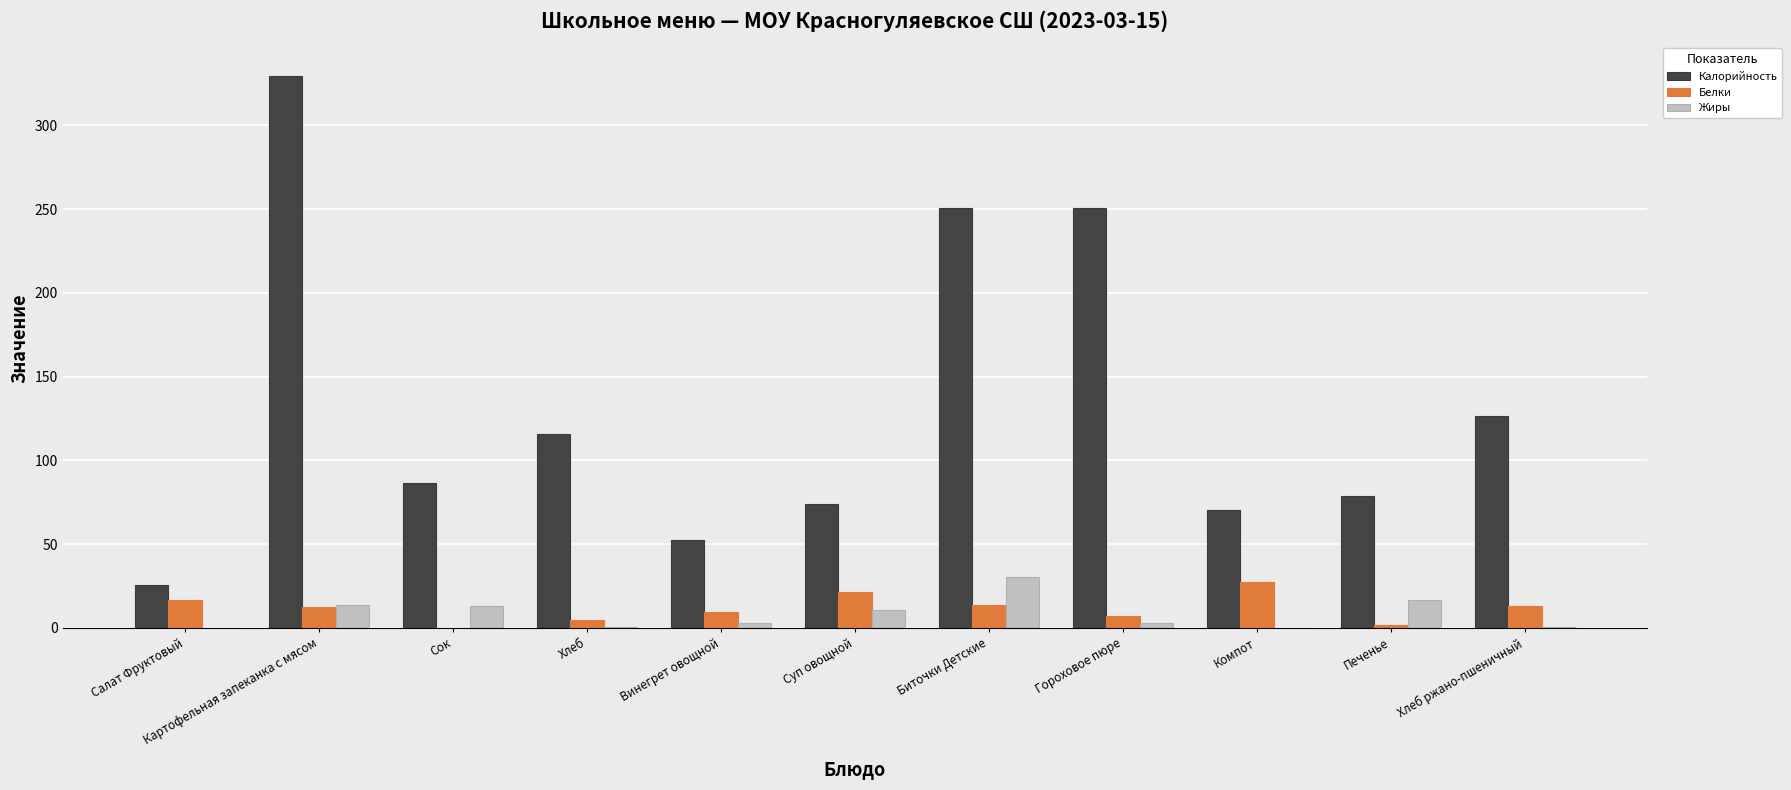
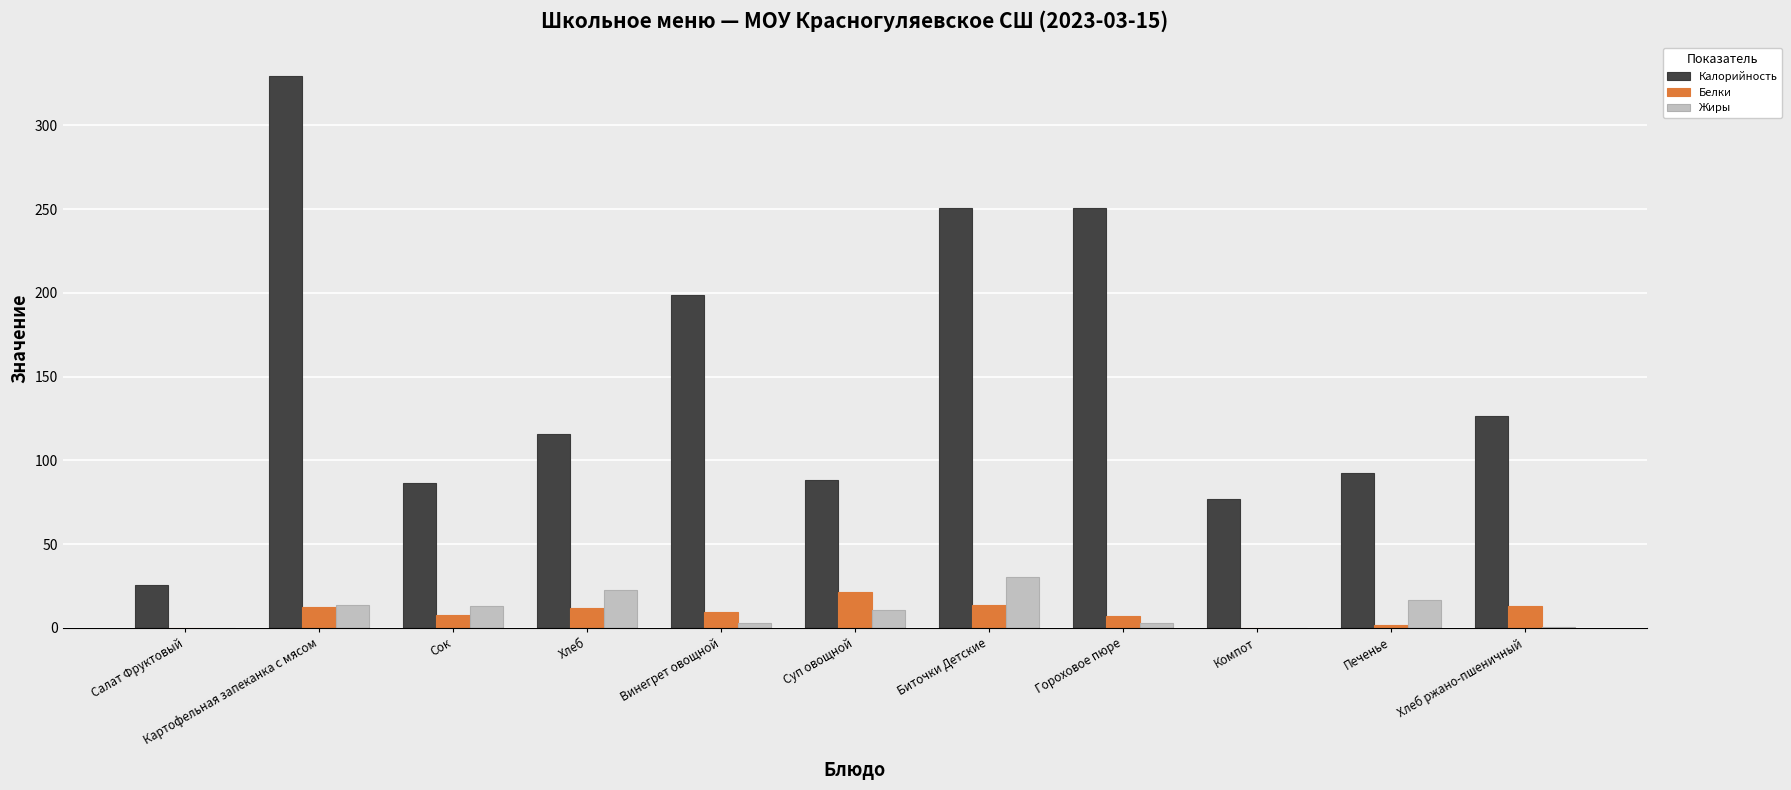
Белки, Салат Фруктовый: 17 -> 0
Белки, Сок: 0 -> 7
Белки, Хлеб: 5 -> 12
Жиры, Хлеб: 0 -> 23
Калорийность, Винегрет овощной: 53 -> 198
Калорийность, Суп овощной: 74 -> 88
Калорийность, Компот: 70 -> 77
Белки, Компот: 27 -> 0
Калорийность, Печенье: 79 -> 92
